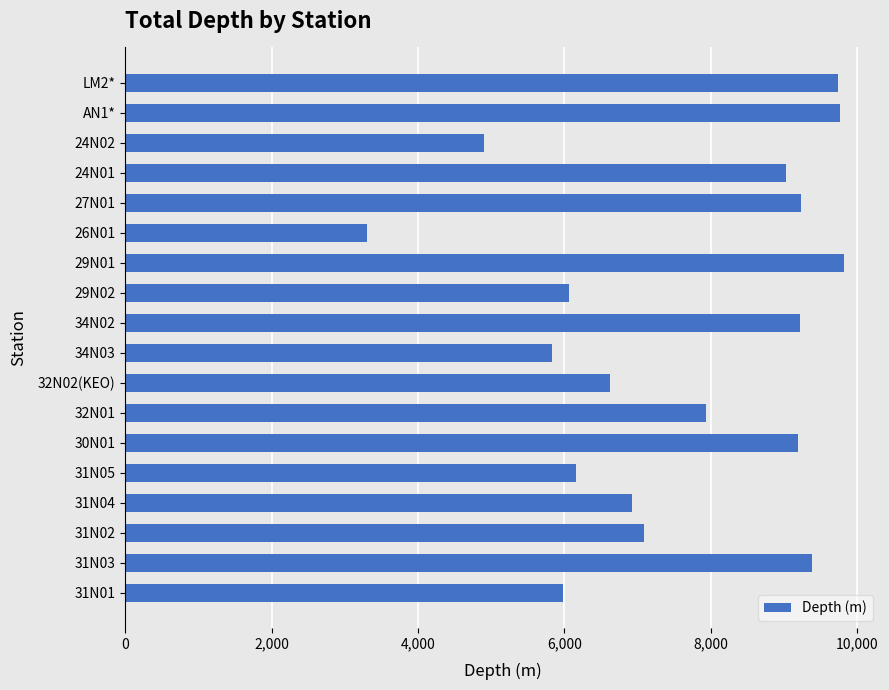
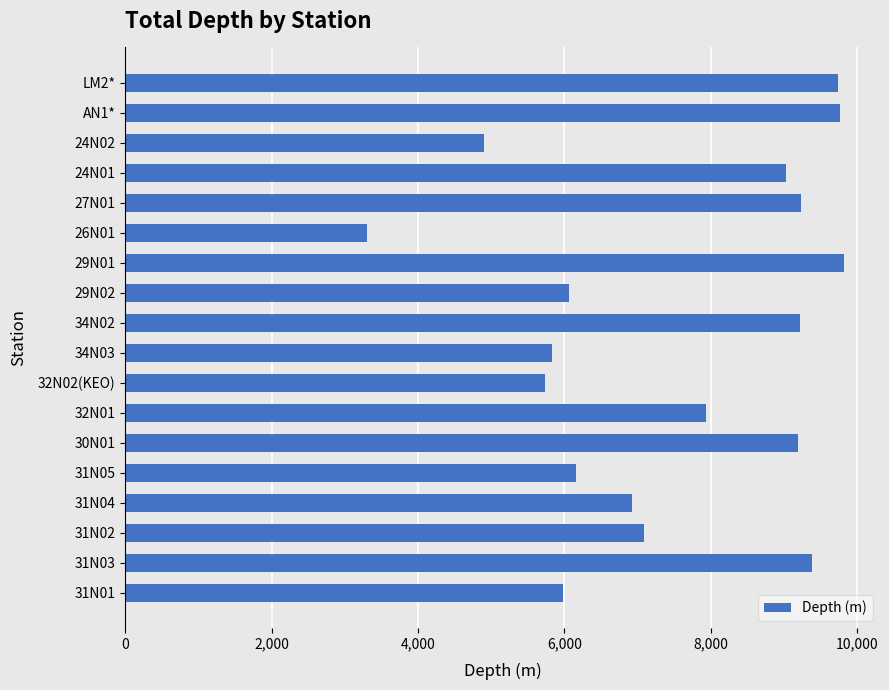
32N02(KEO): 6,600 -> 5,700
